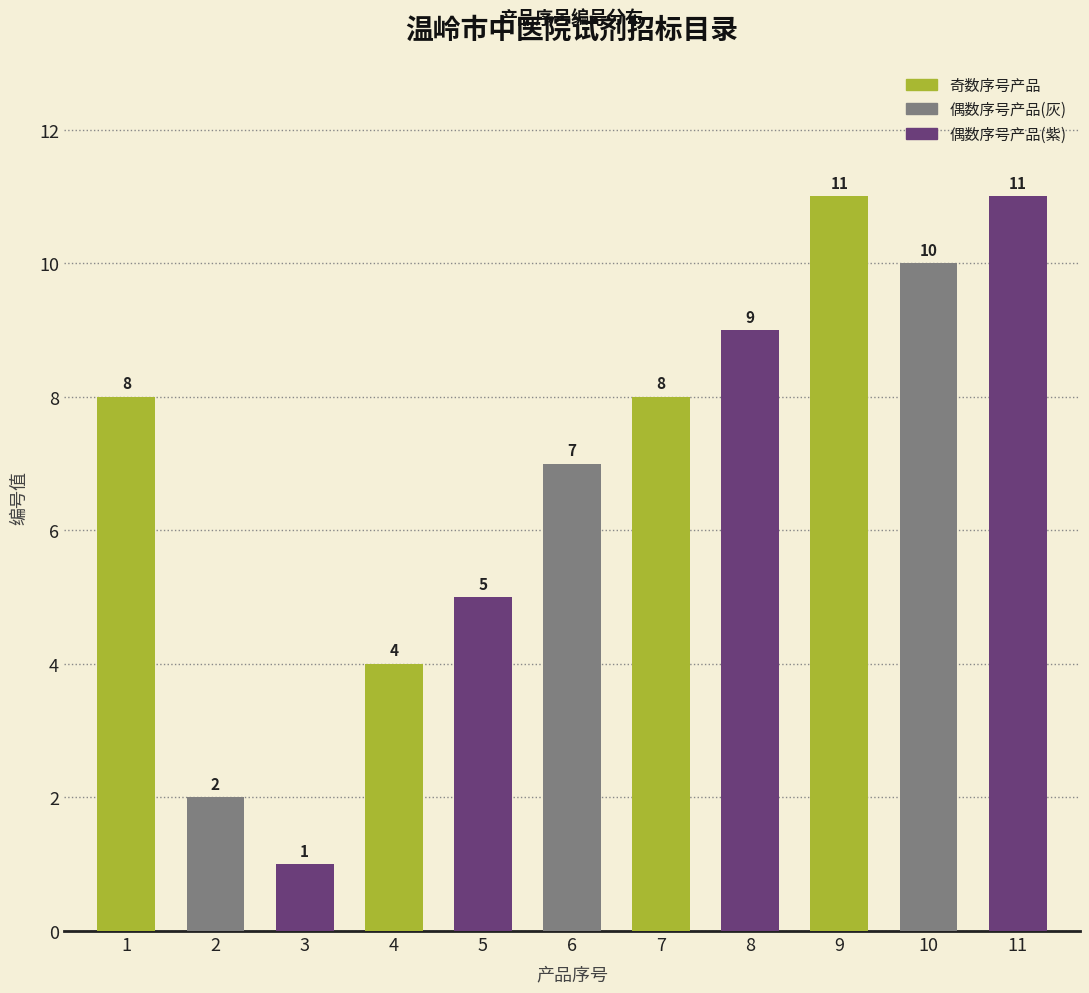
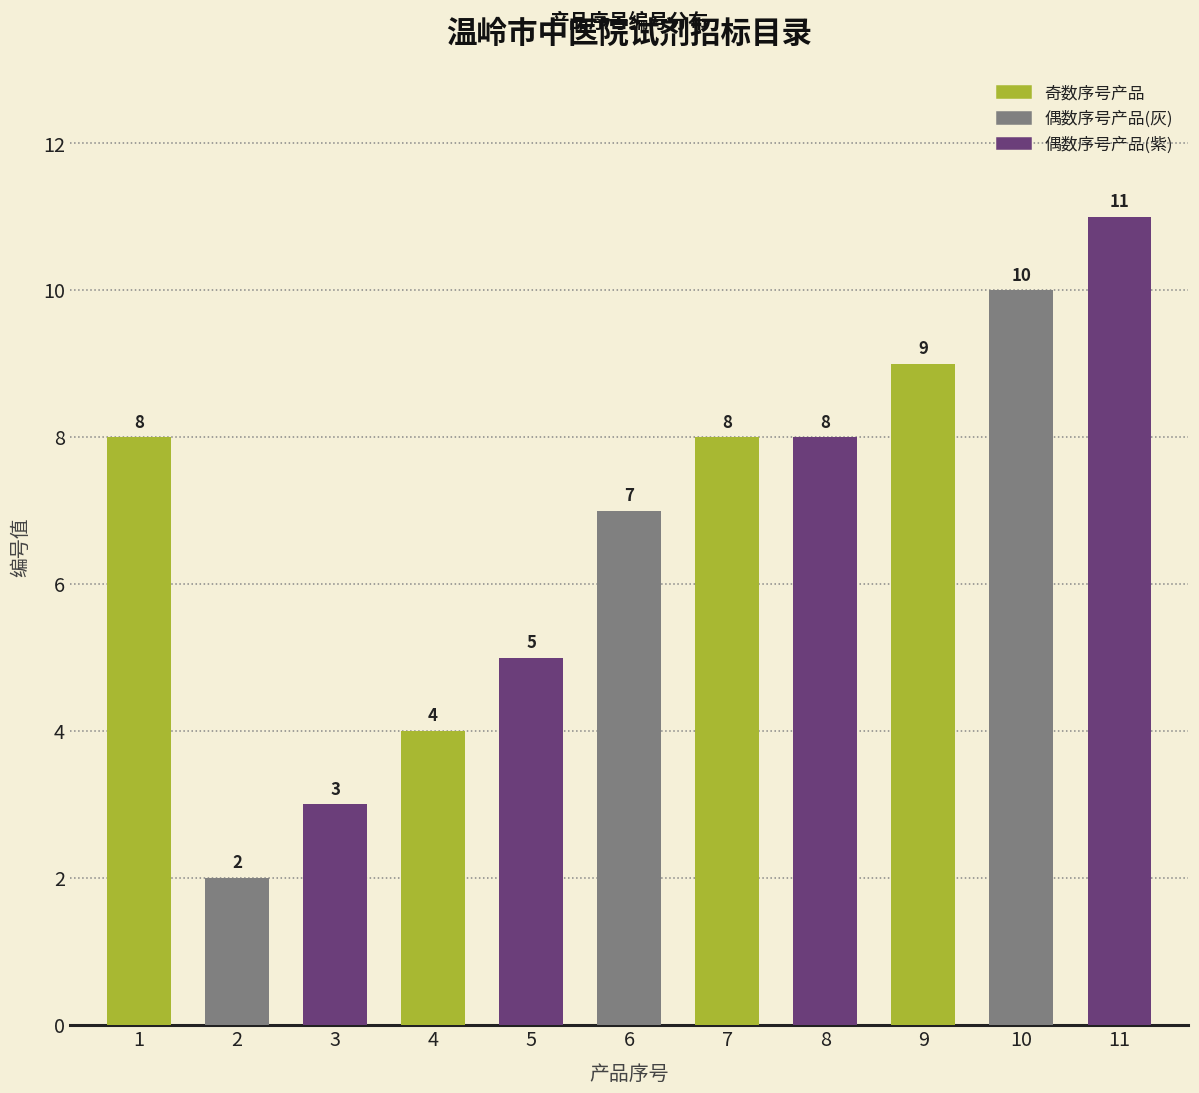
3: 1 -> 3
8: 9 -> 8
9: 11 -> 9
